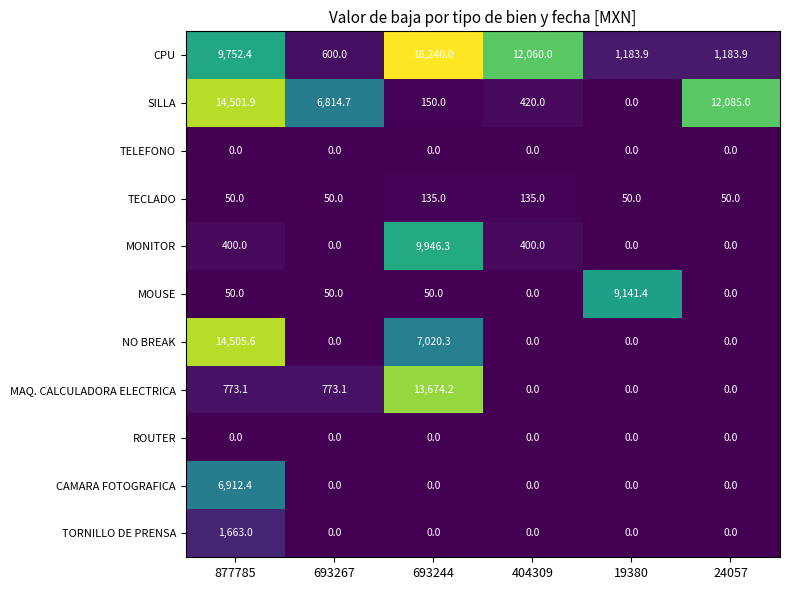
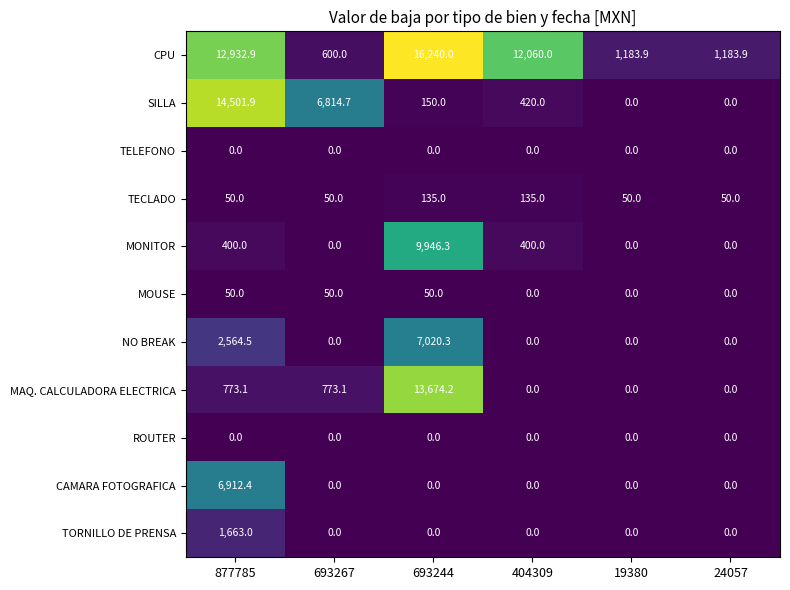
CPU, 877785: 9,752.4 -> 12,932.9
SILLA, 24057: 12,085.0 -> 0.0
MOUSE, 19380: 9,141.4 -> 0.0
NO BREAK, 877785: 14,505.6 -> 2,564.5
